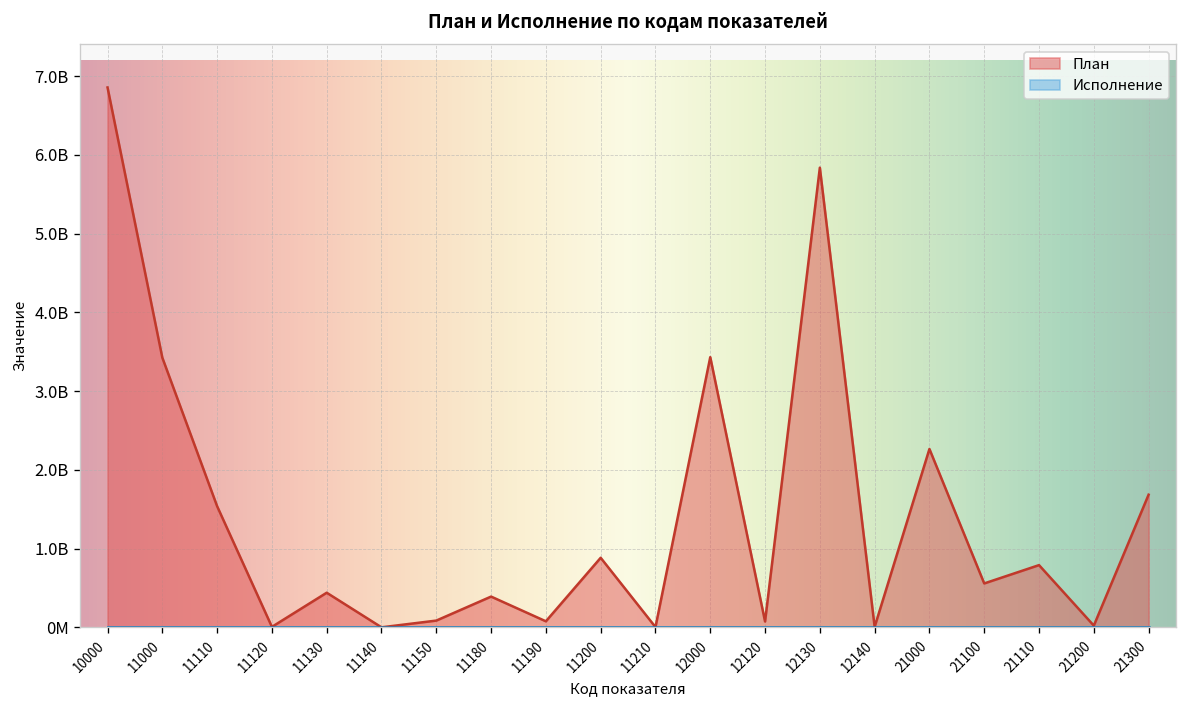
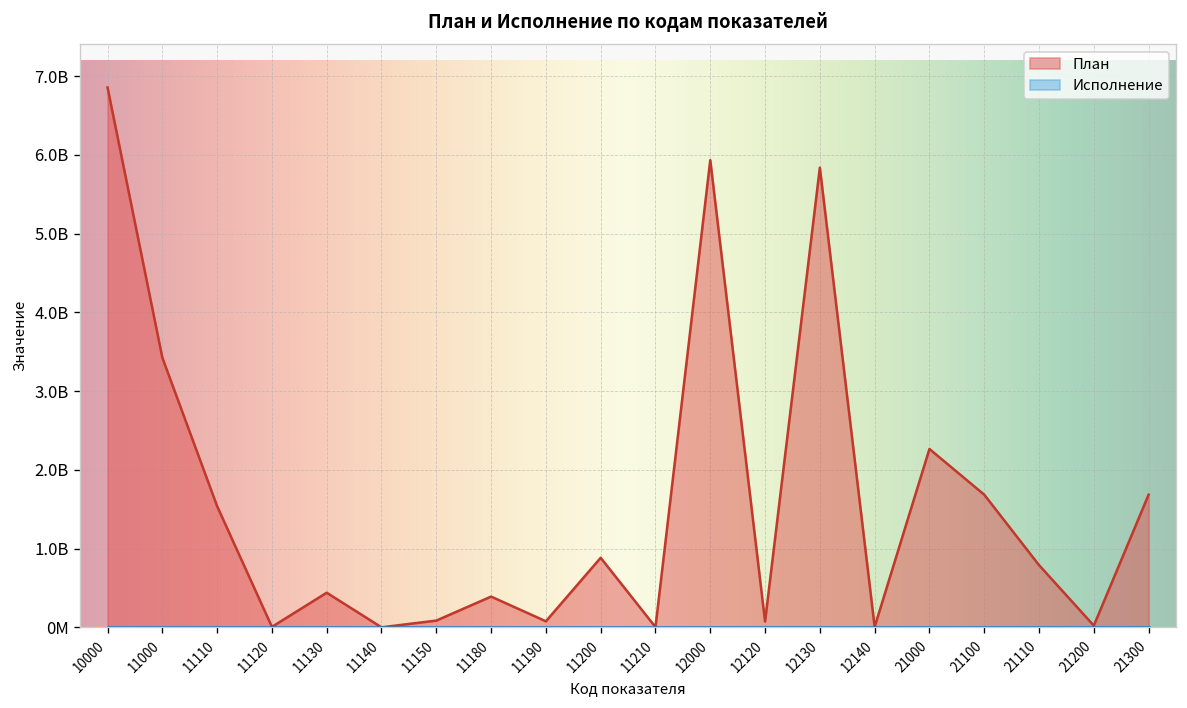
План, 12000: 3400000000 -> 5900000000
План, 21100: 600000000 -> 1700000000
